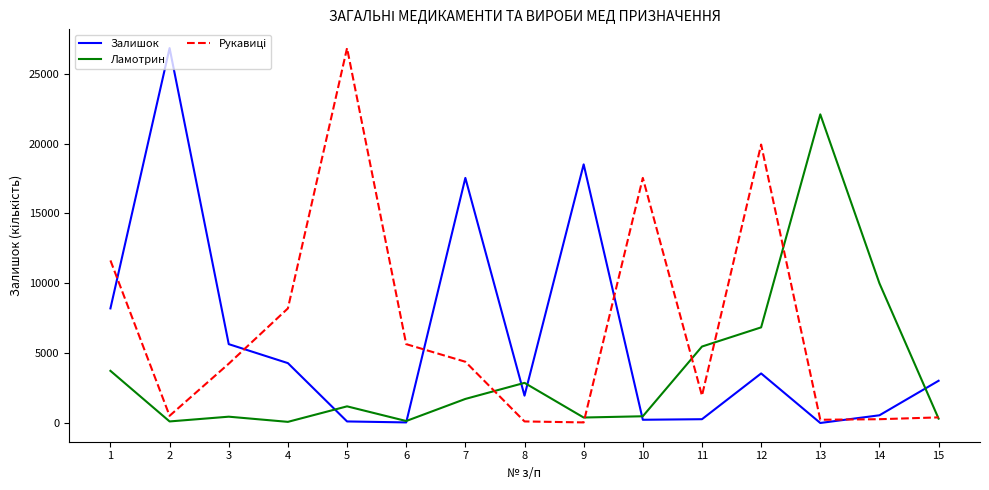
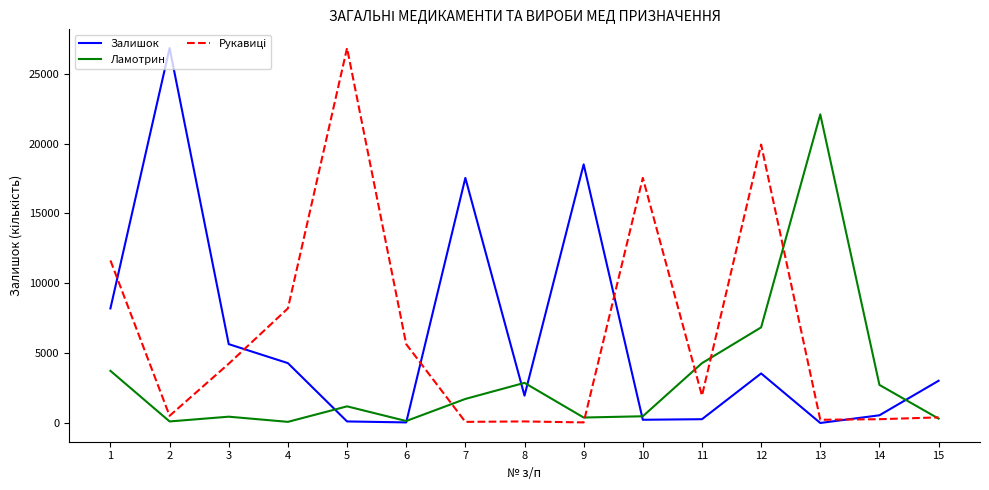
Рукавиці, 7: 4400 -> 100
Ламотрин, 11: 5500 -> 4300
Ламотрин, 14: 10000 -> 2700
